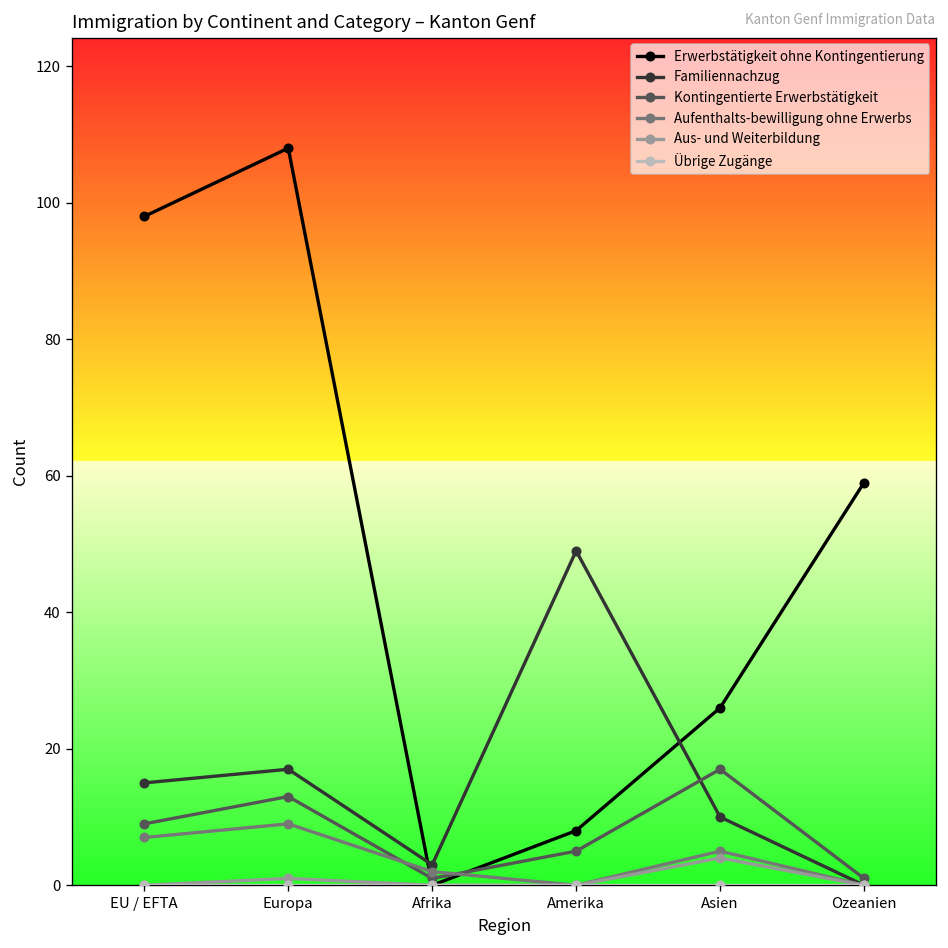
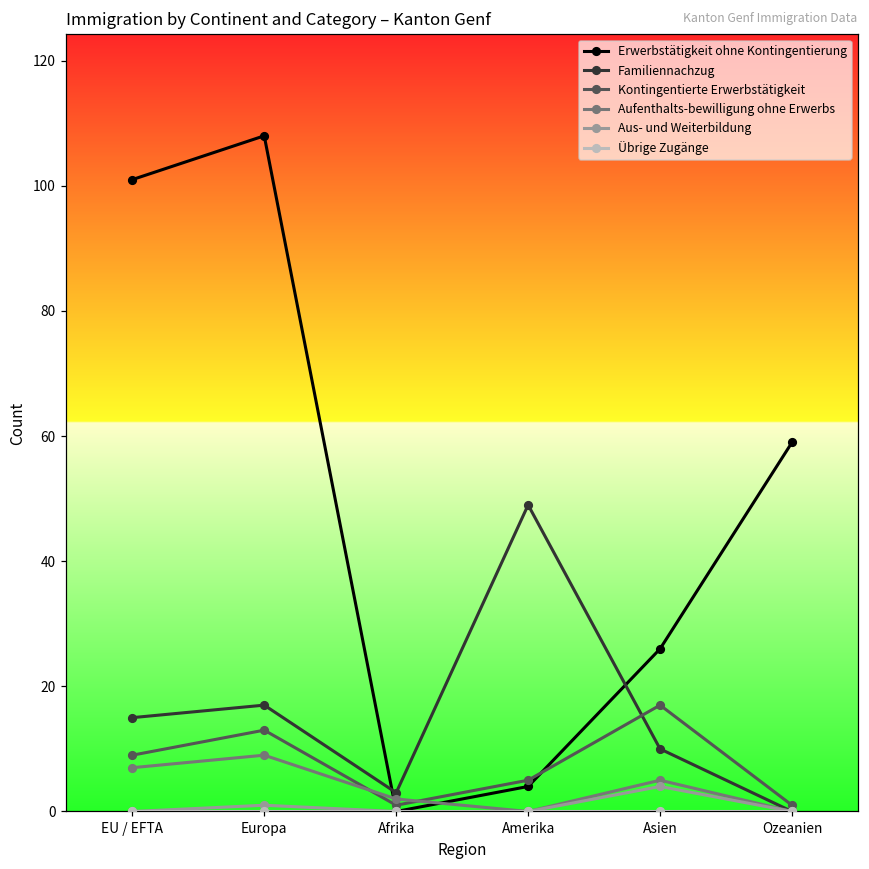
Erwerbstätigkeit ohne Kontingentierung, EU / EFTA: 98 -> 101
Erwerbstätigkeit ohne Kontingentierung, Amerika: 8 -> 4
